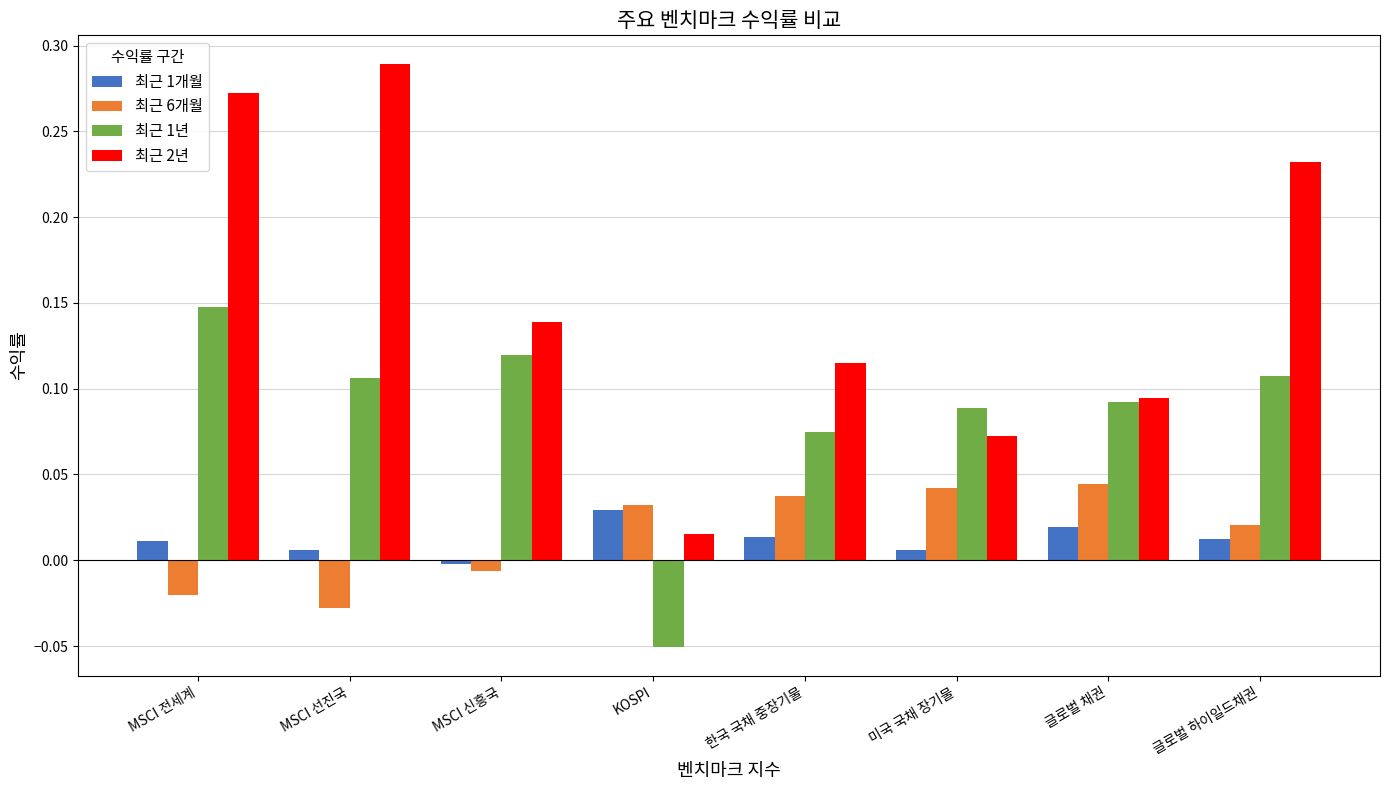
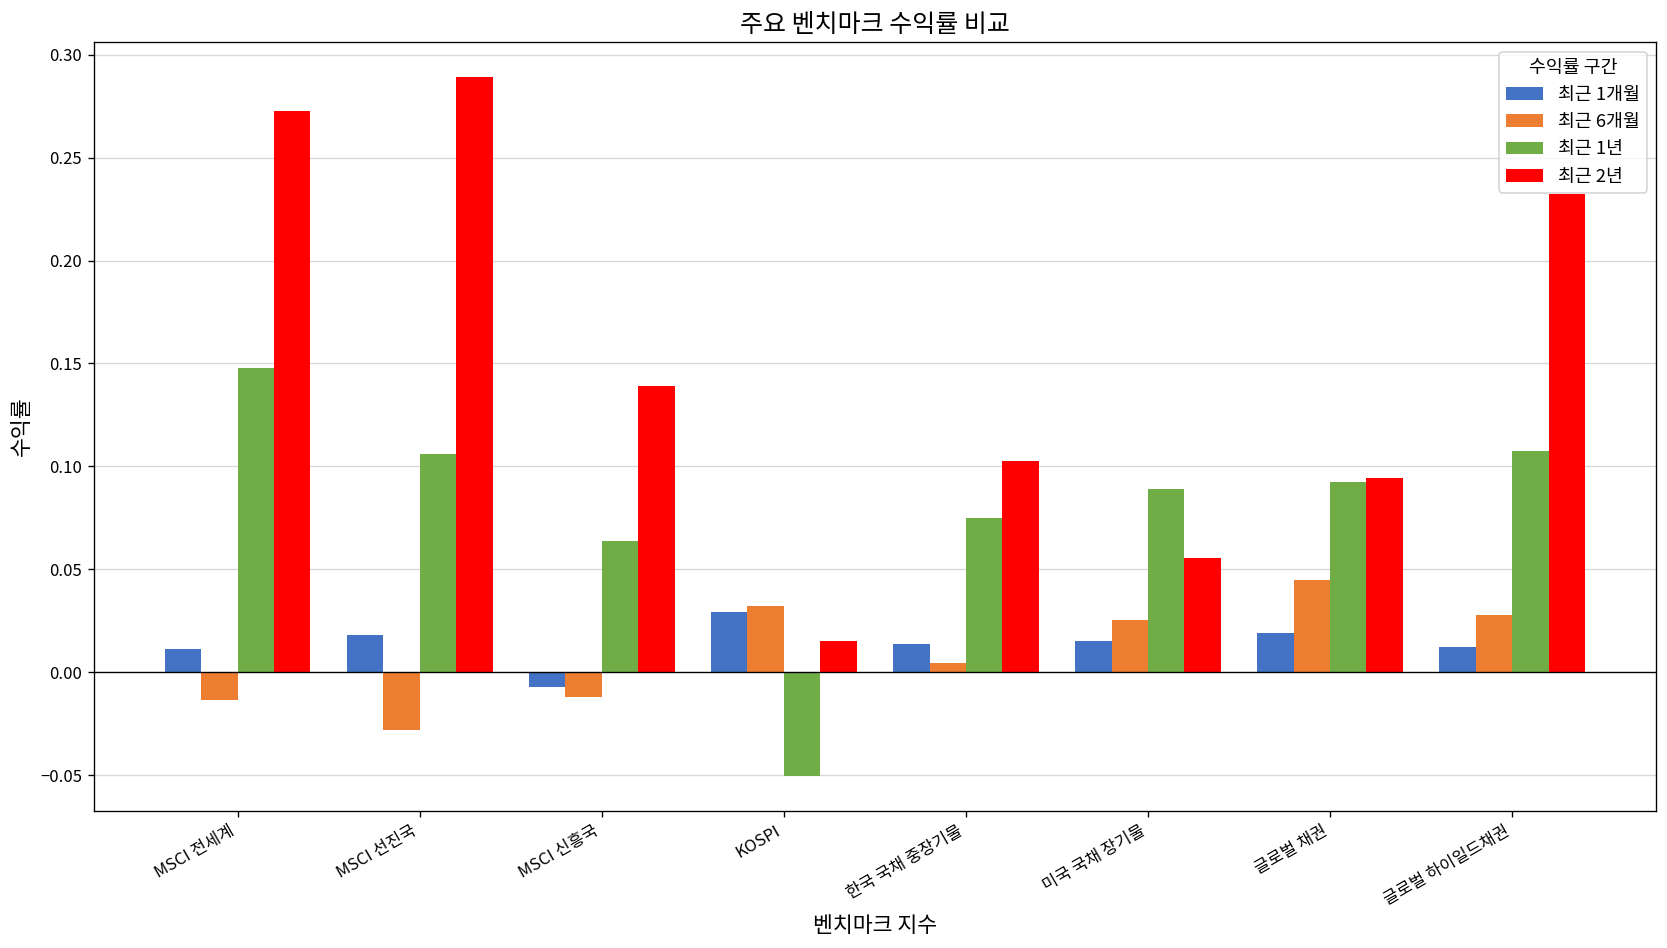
최근 6개월, MSCI 전세계: -0.020 -> -0.013
최근 1개월, MSCI 선진국: 0.006 -> 0.018
최근 1개월, MSCI 신흥국: -0.002 -> -0.007
최근 6개월, MSCI 신흥국: -0.007 -> -0.012
최근 1년, MSCI 신흥국: 0.119 -> 0.064
최근 6개월, 한국 국채 중장기물: 0.037 -> 0.004
최근 2년, 한국 국채 중장기물: 0.115 -> 0.103
최근 1개월, 미국 국채 장기물: 0.006 -> 0.015
최근 6개월, 미국 국채 장기물: 0.042 -> 0.025
최근 2년, 미국 국채 장기물: 0.072 -> 0.056
최근 6개월, 글로벌 하이일드채권: 0.020 -> 0.028
